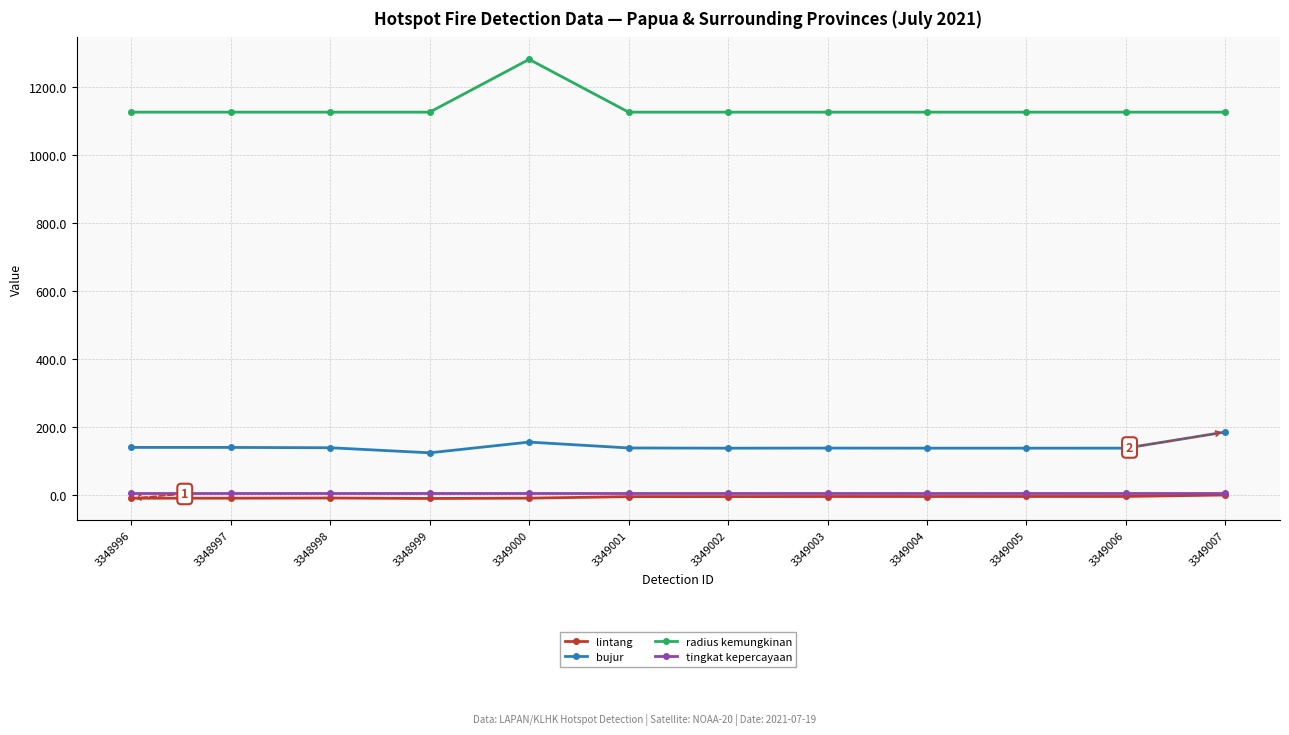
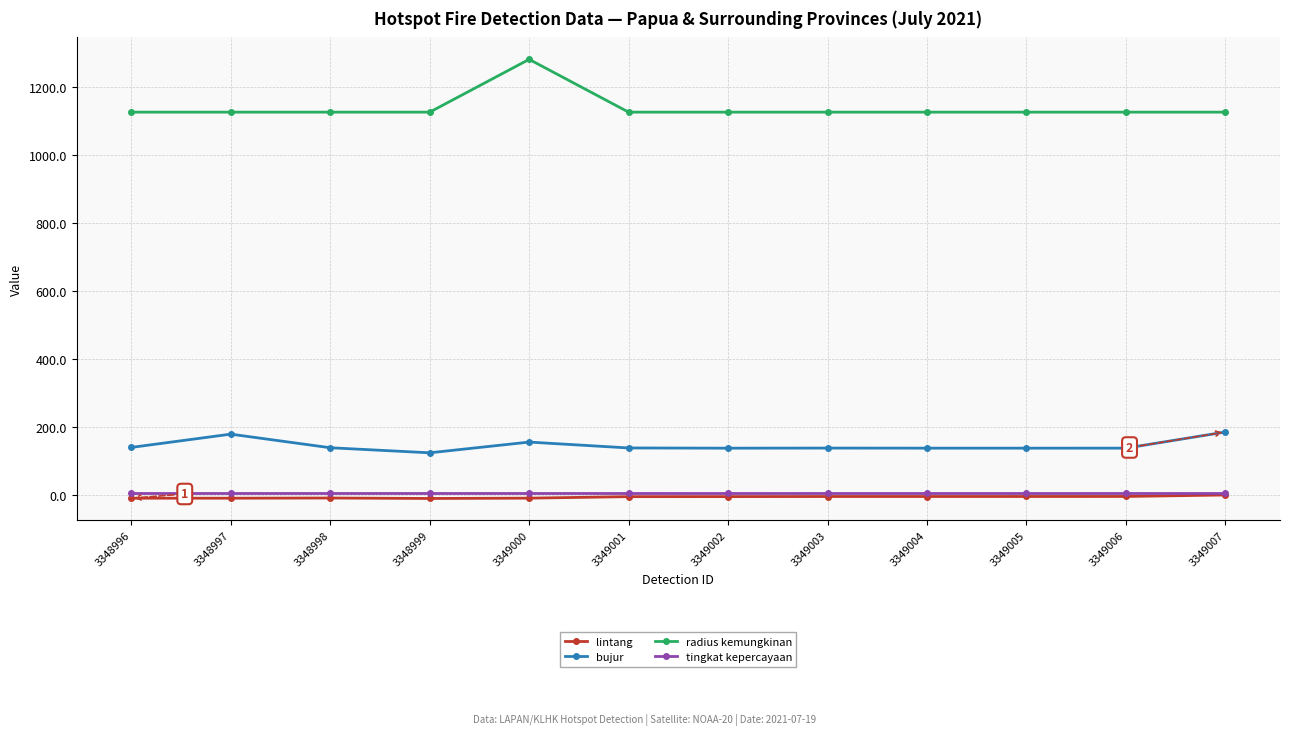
bujur, 3348997: 140 -> 180
